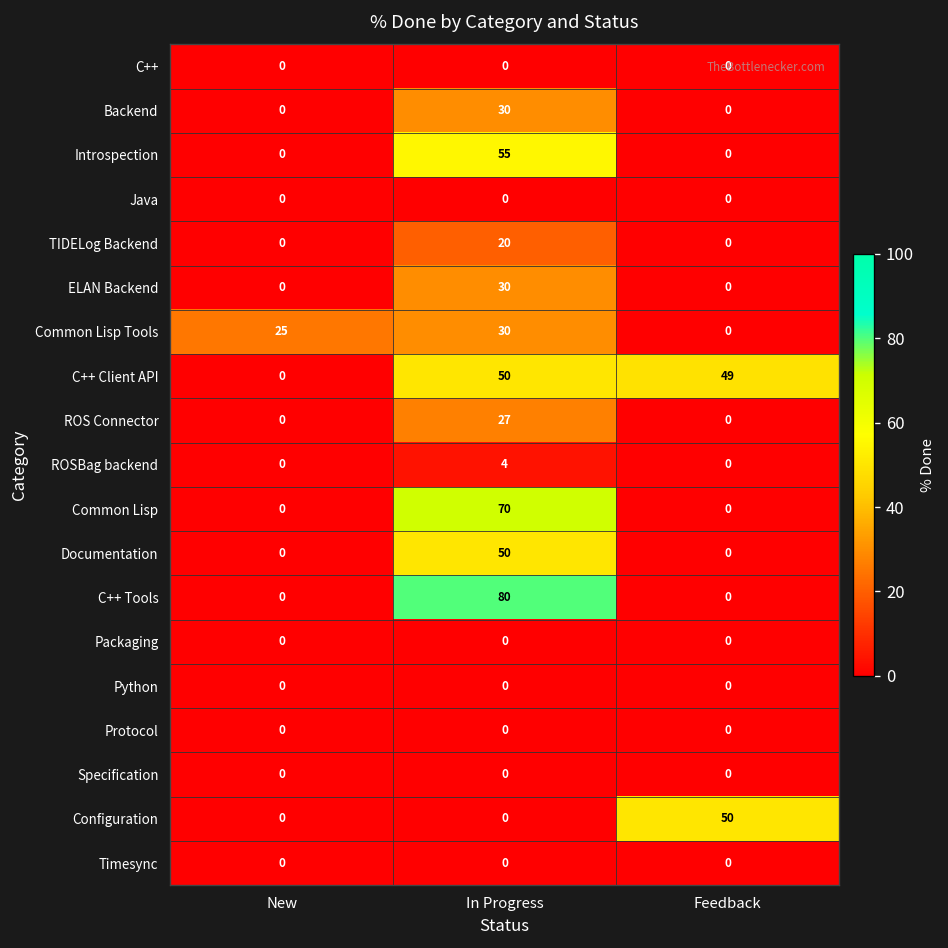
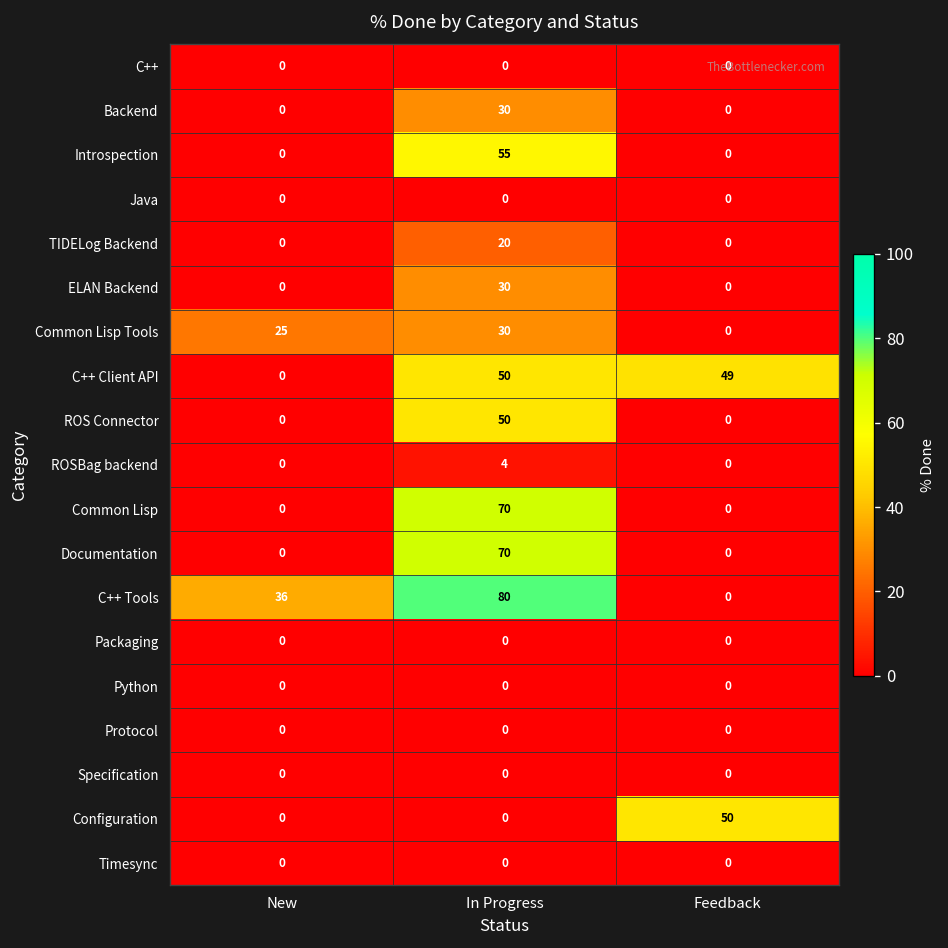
ROS Connector, In Progress: 27 -> 50
Documentation, In Progress: 50 -> 70
C++ Tools, New: 0 -> 36
